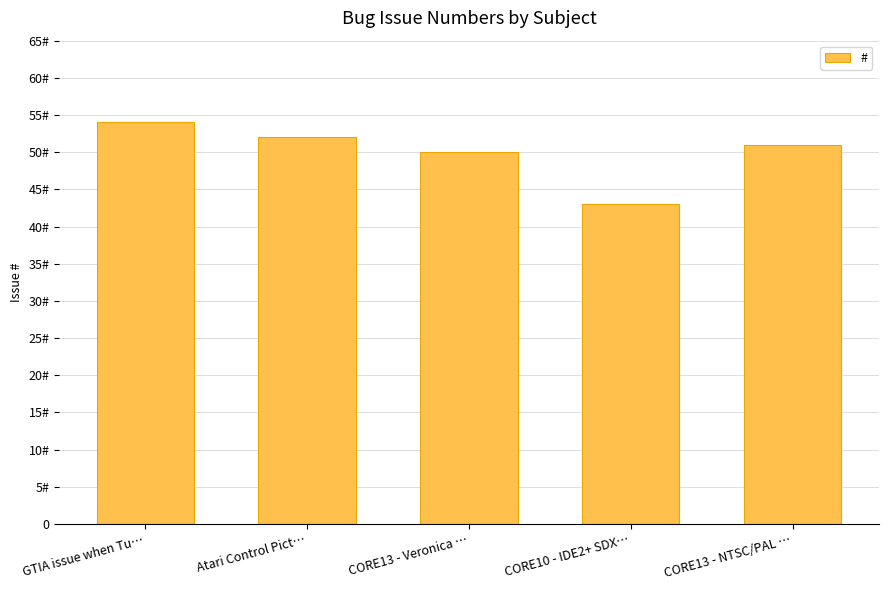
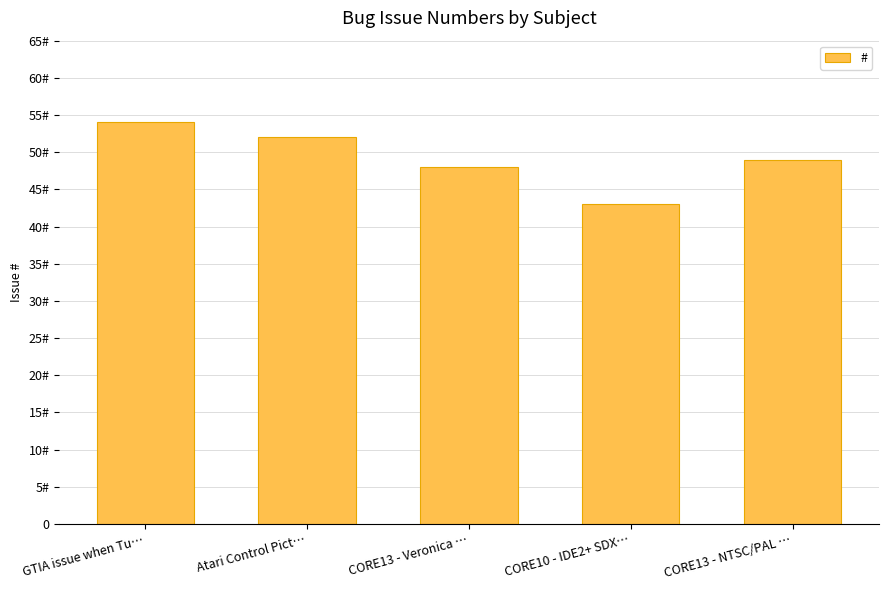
CORE13 - Veronica …: 50# -> 48#
CORE13 - NTSC/PAL …: 51# -> 49#
